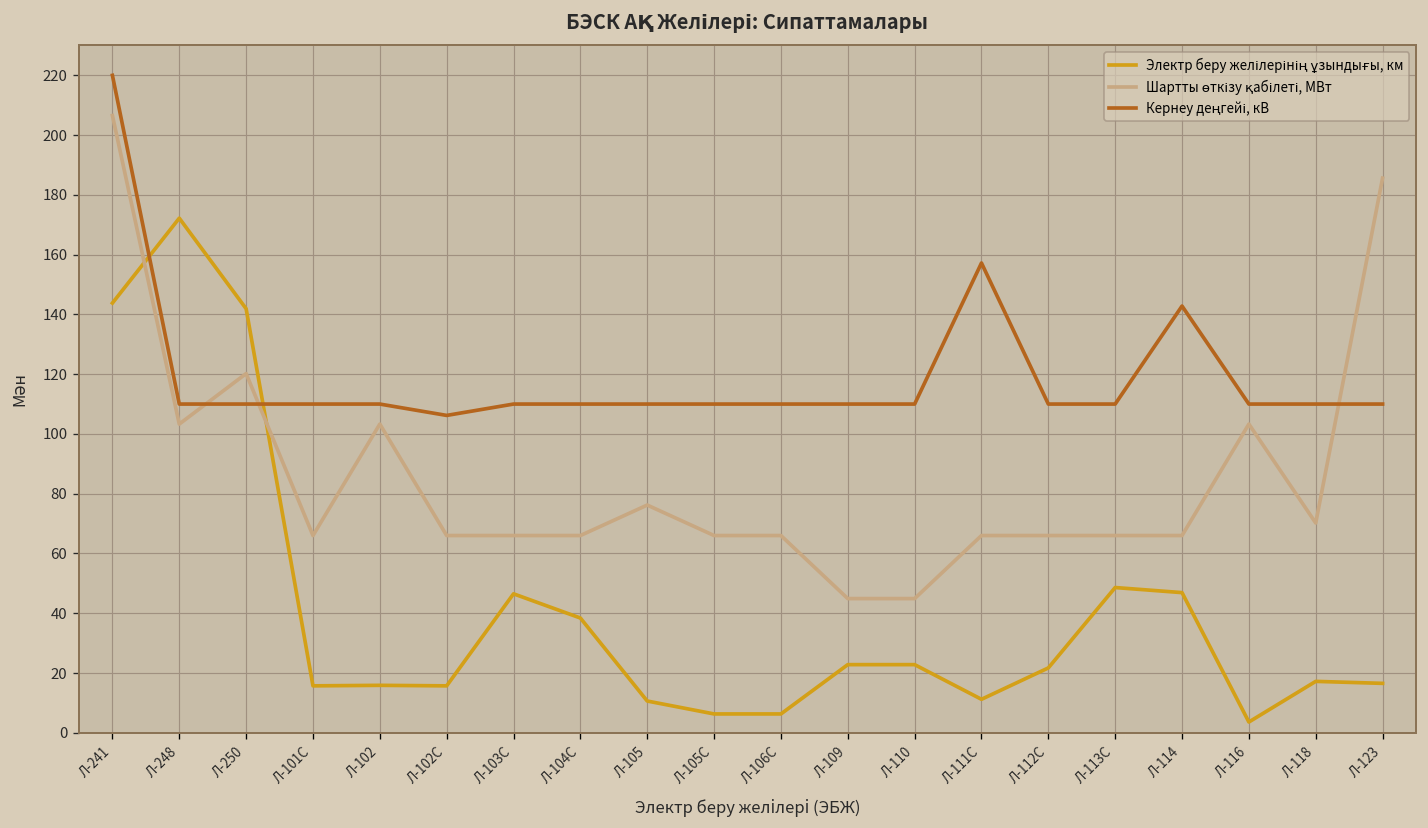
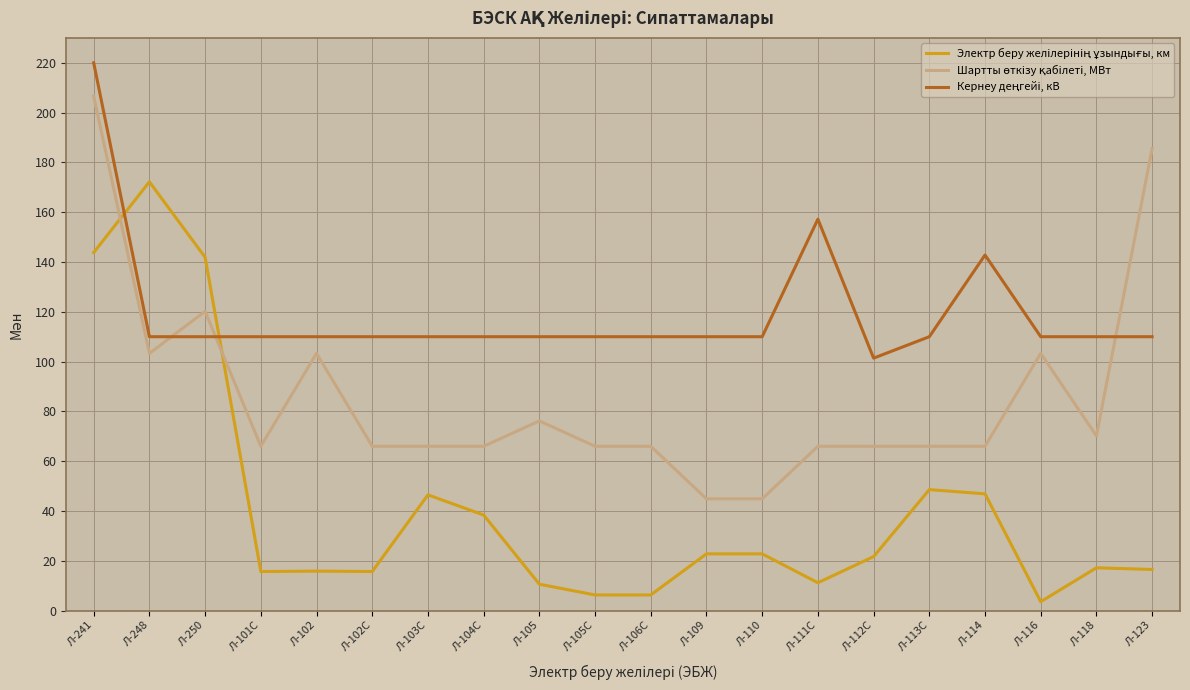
Кернеу деңгейі, кВ, Л-102С: 106 -> 110
Кернеу деңгейі, кВ, Л-112С: 110 -> 101
